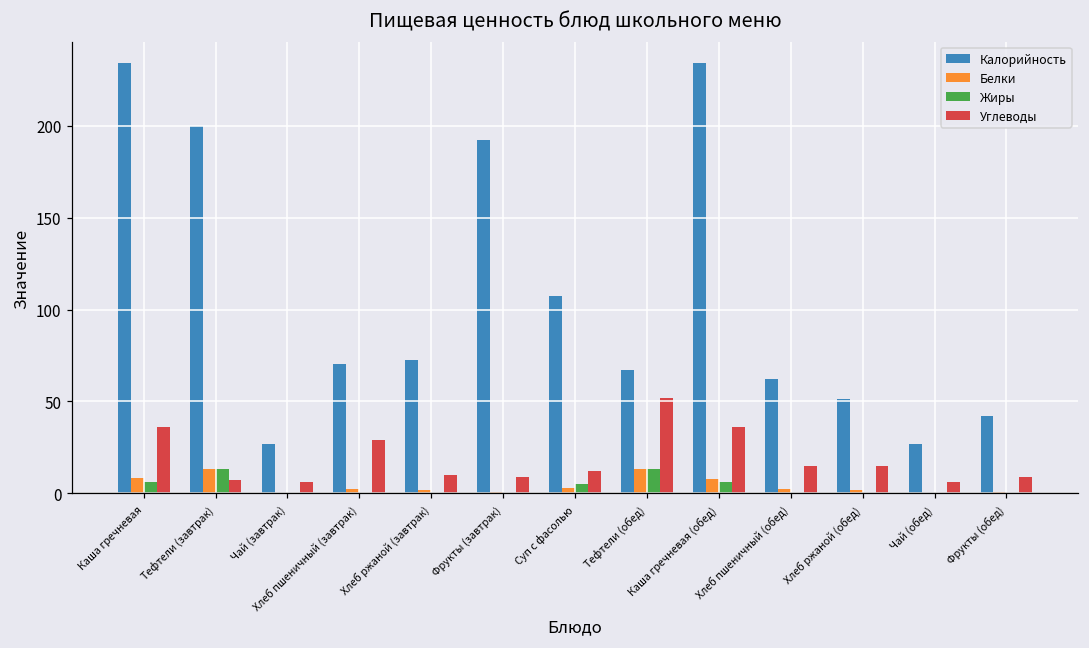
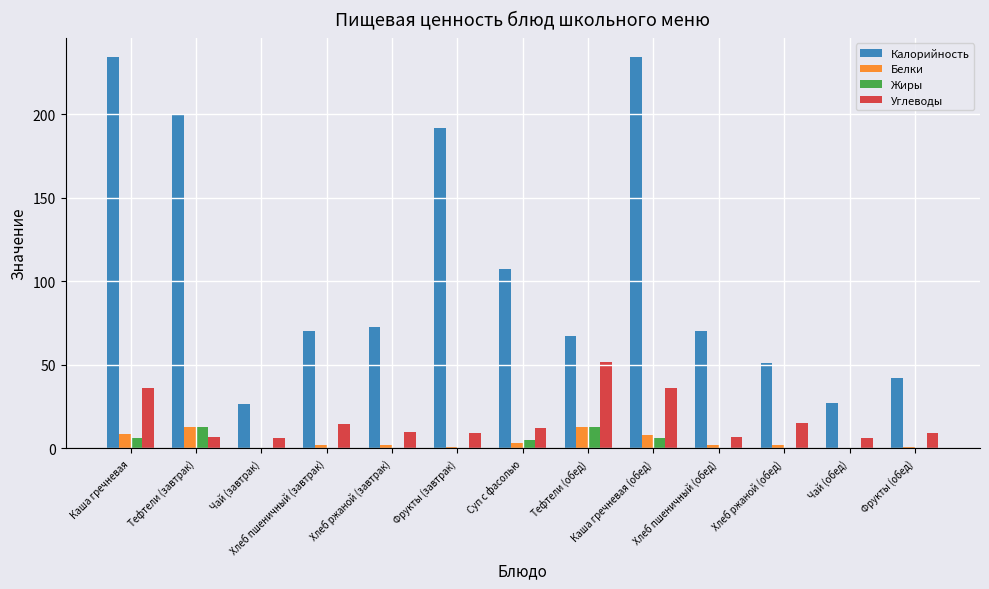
Углеводы, Хлеб пшеничный (завтрак): 29 -> 15
Калорийность, Хлеб пшеничный (обед): 62 -> 70
Углеводы, Хлеб пшеничный (обед): 15 -> 7
